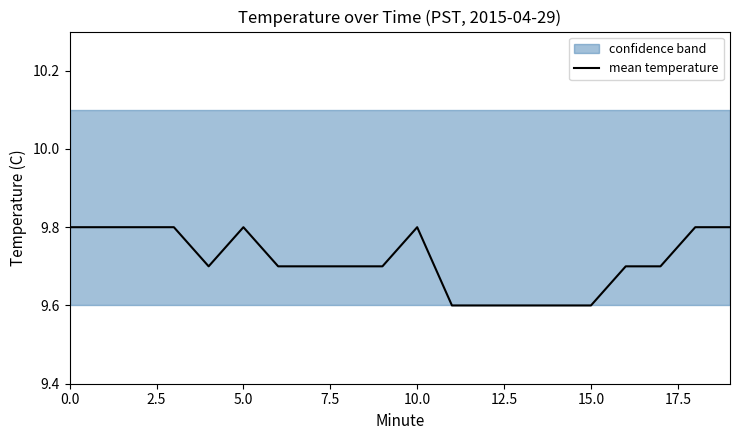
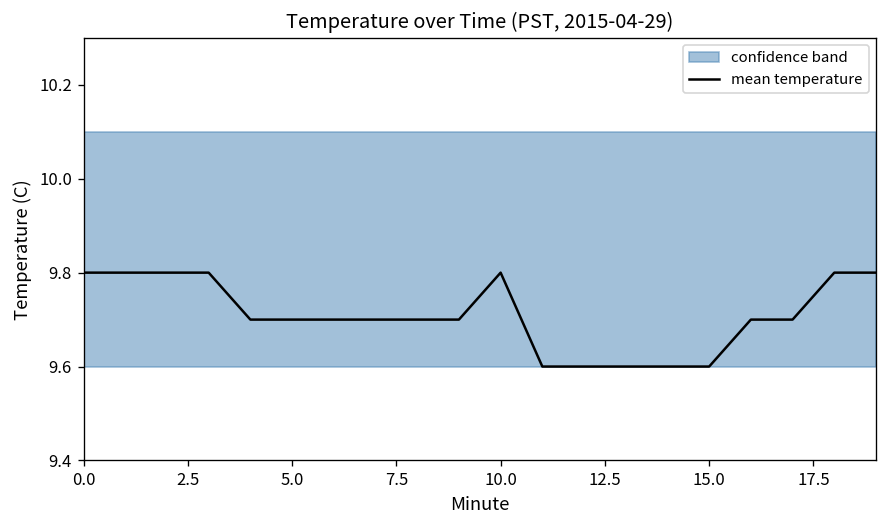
mean temperature, 5.0: 9.8 -> 9.7
